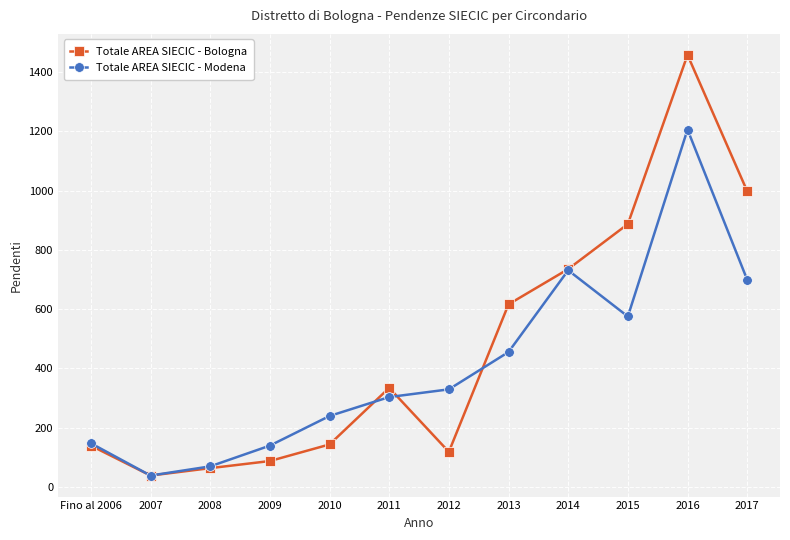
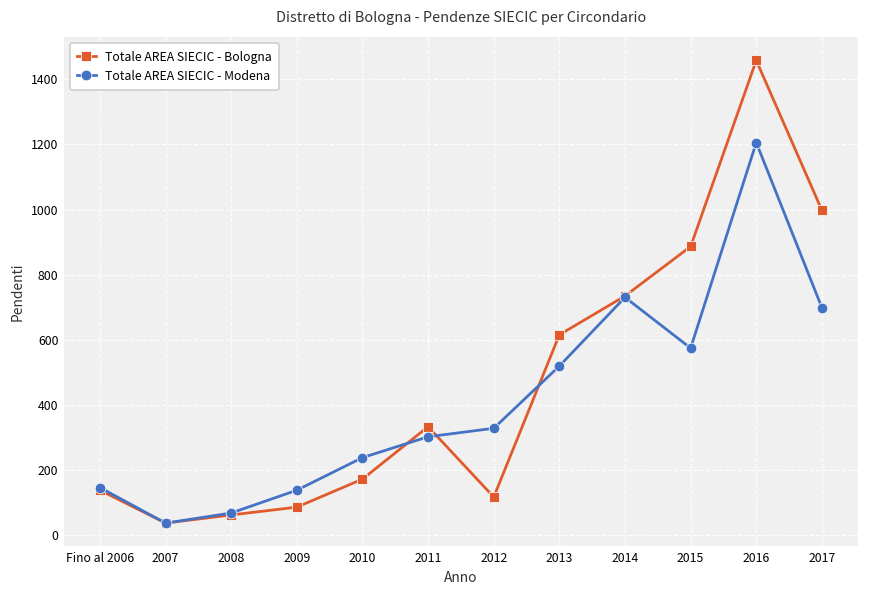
Totale AREA SIECIC - Bologna, 2010: 140 -> 170
Totale AREA SIECIC - Modena, 2013: 460 -> 520
